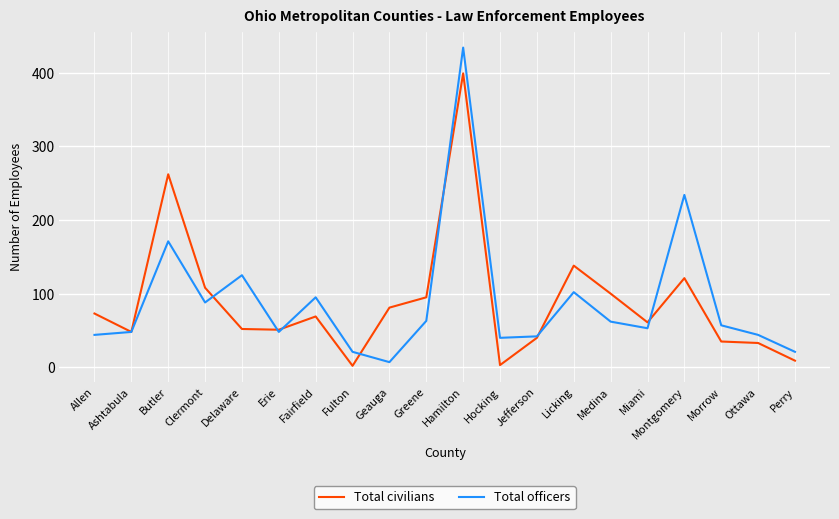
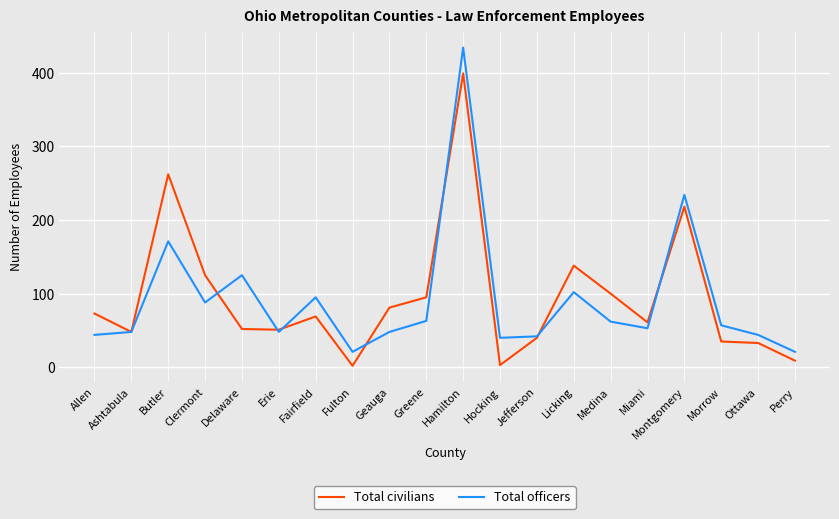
Total civilians, Clermont: 110 -> 130
Total officers, Geauga: 10 -> 50
Total civilians, Montgomery: 120 -> 220
